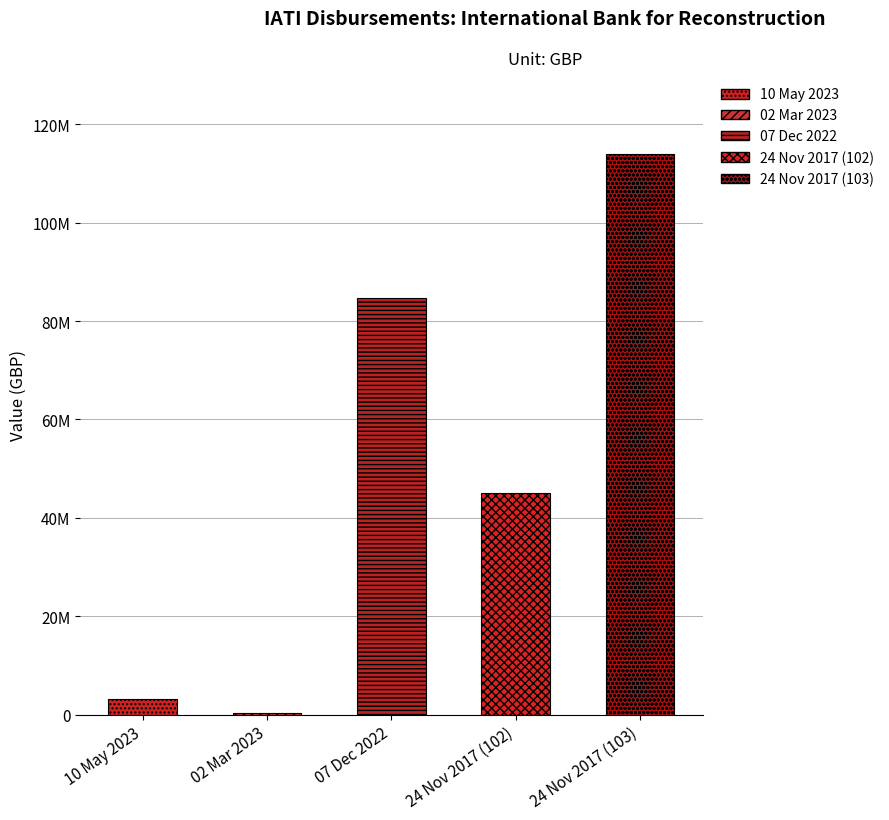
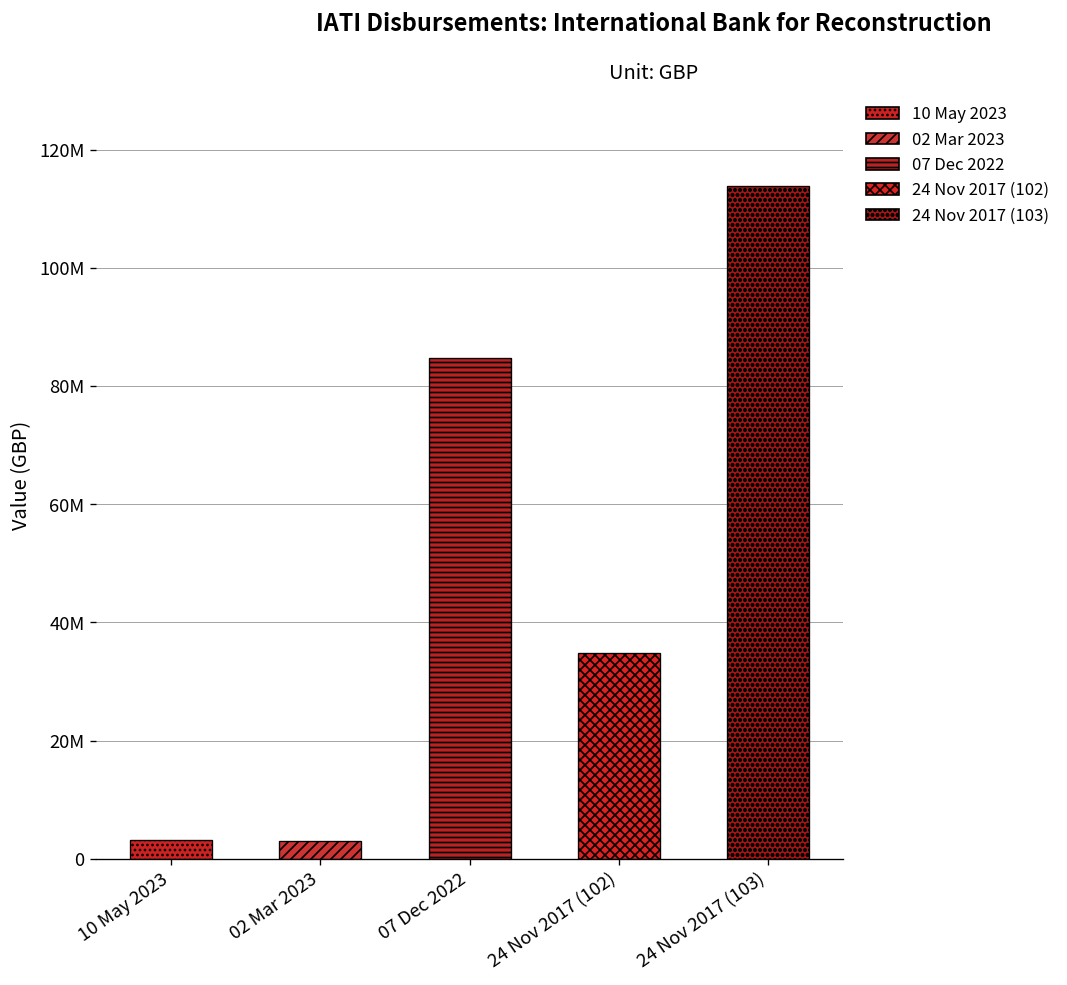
02 Mar 2023: 0 -> 3000000
24 Nov 2017 (102): 45000000 -> 35000000
